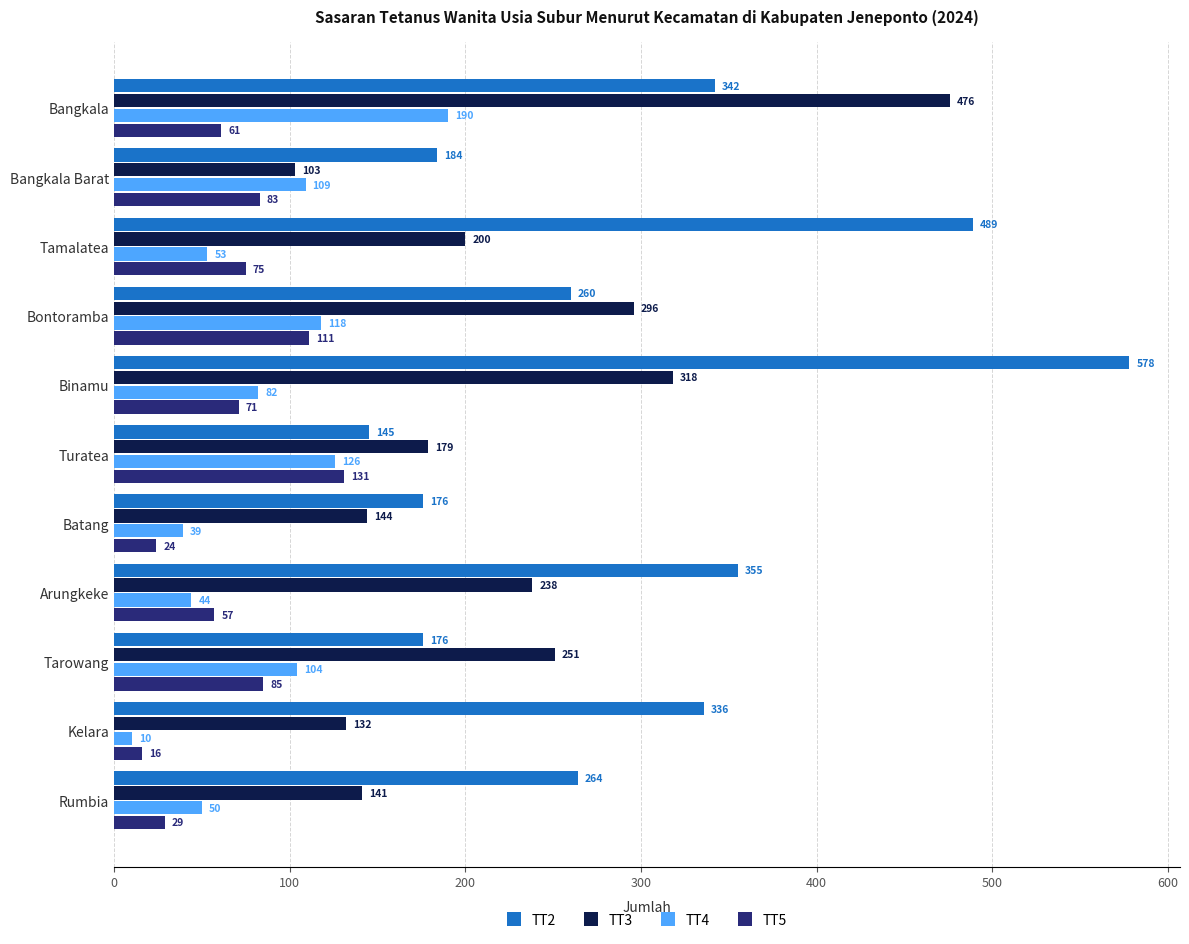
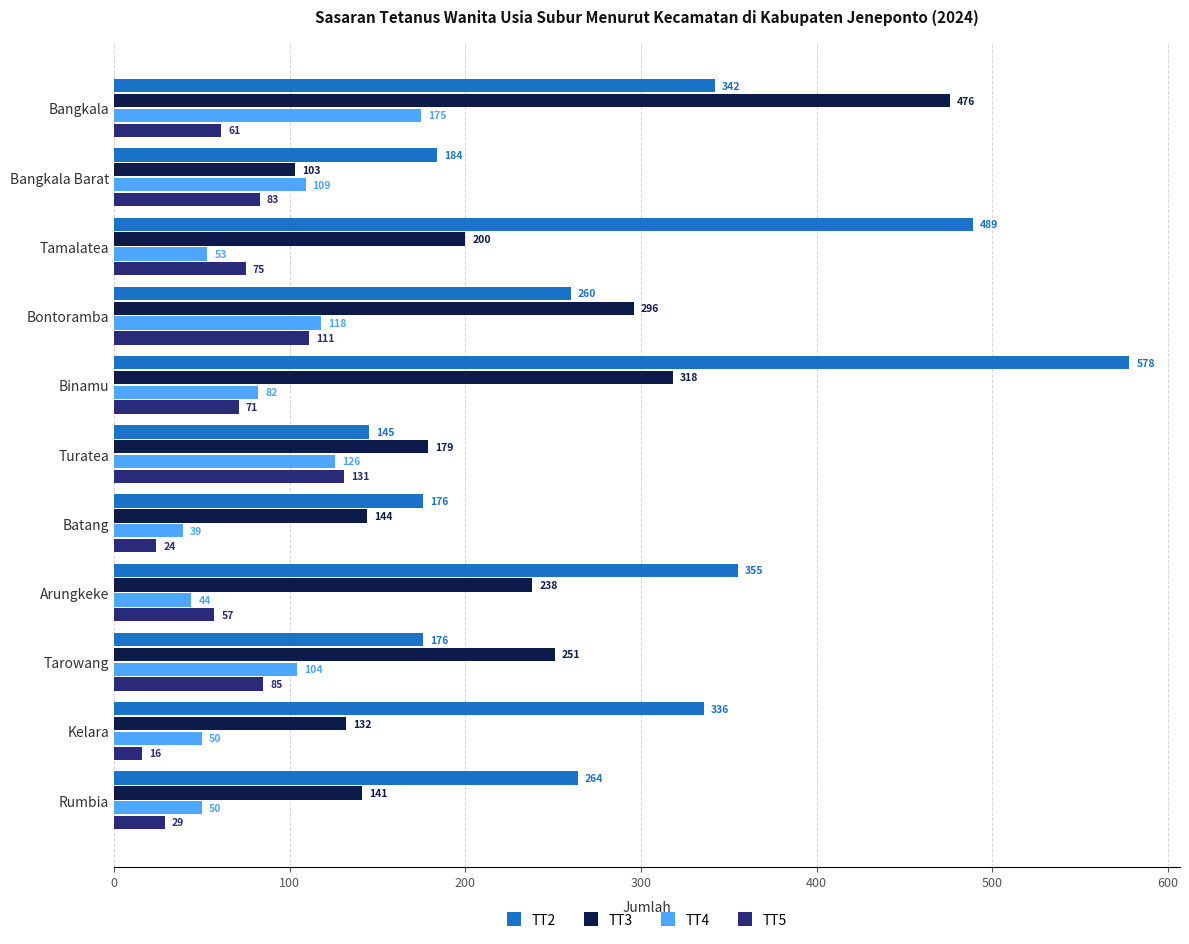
TT4, Bangkala: 190 -> 175
TT4, Kelara: 10 -> 50
